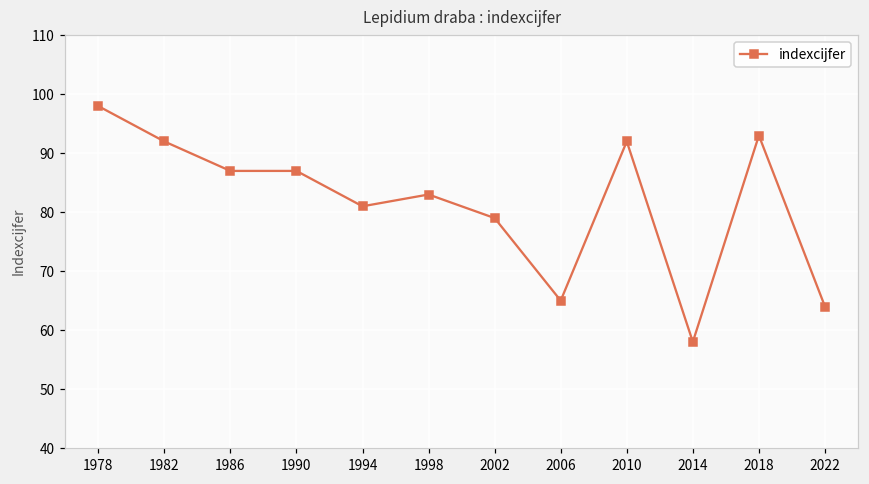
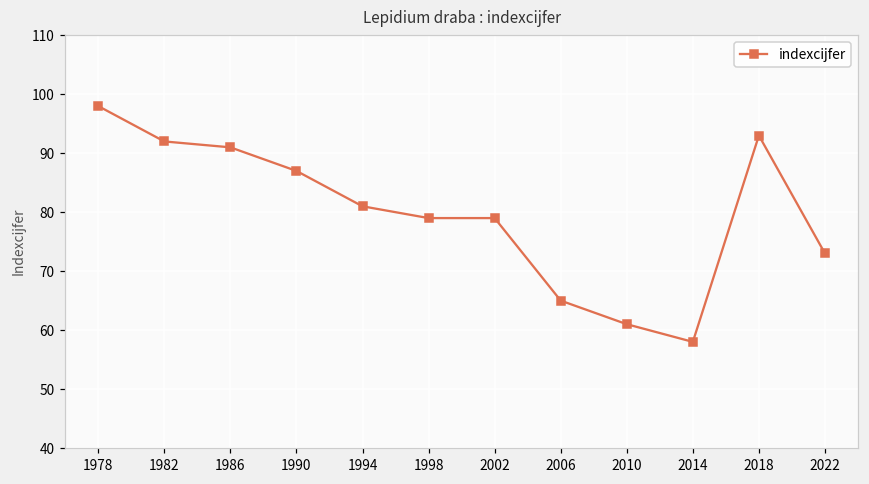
1986: 87 -> 91
1998: 83 -> 79
2010: 92 -> 61
2022: 64 -> 73
